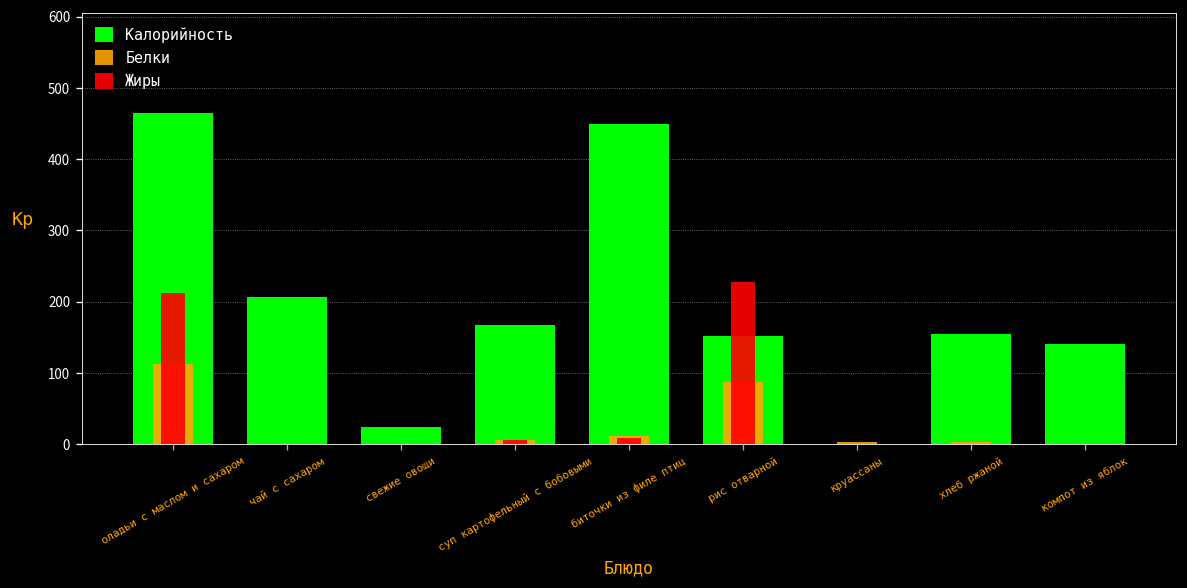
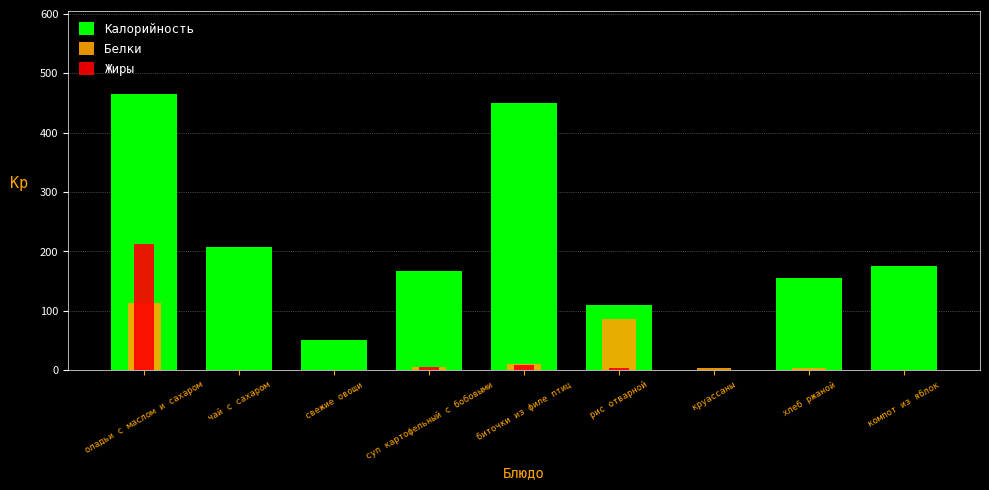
Калорийность, свежие овощи: 30 -> 50
Калорийность, рис отварной: 150 -> 110
Жиры, рис отварной: 230 -> 0
Калорийность, компот из яблок: 140 -> 170
